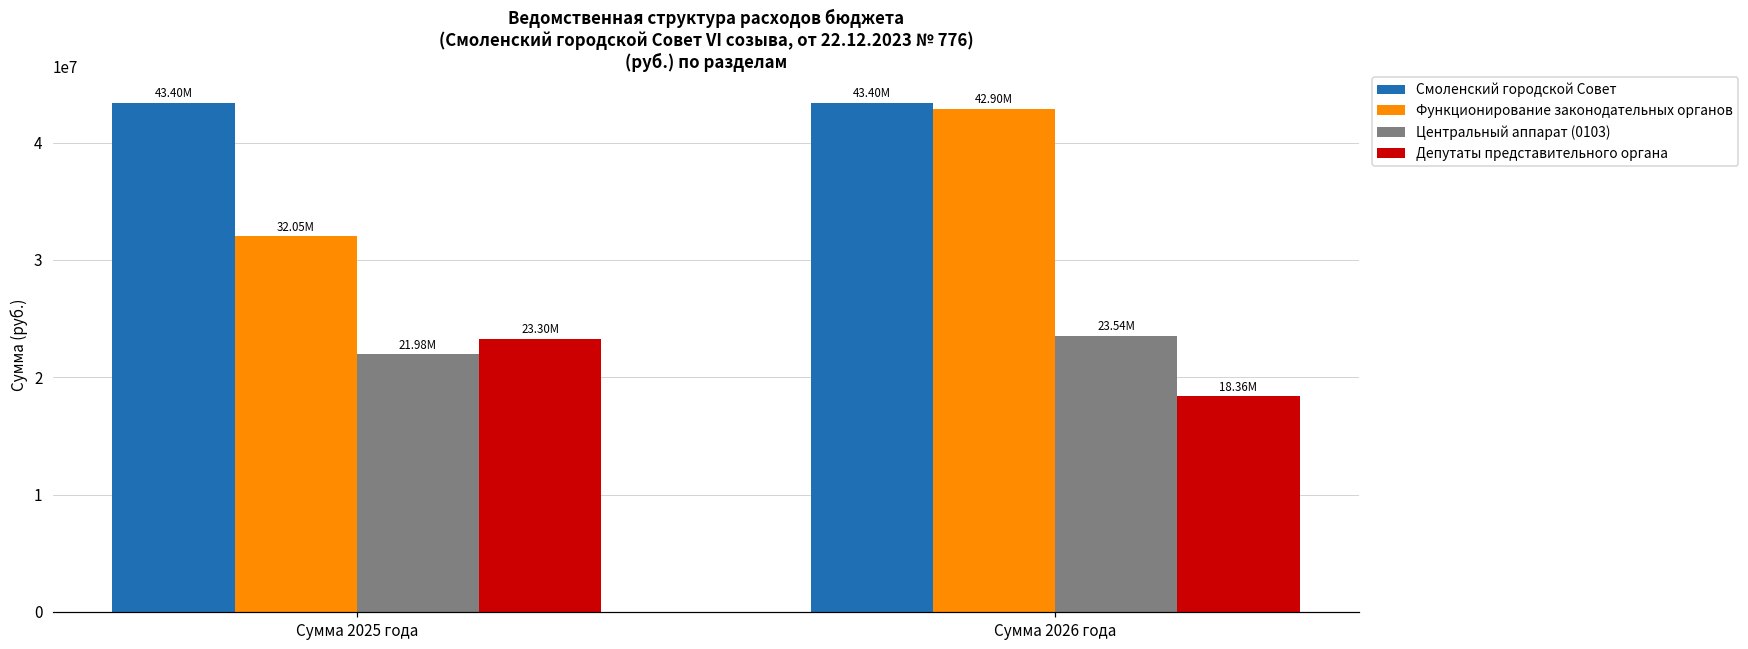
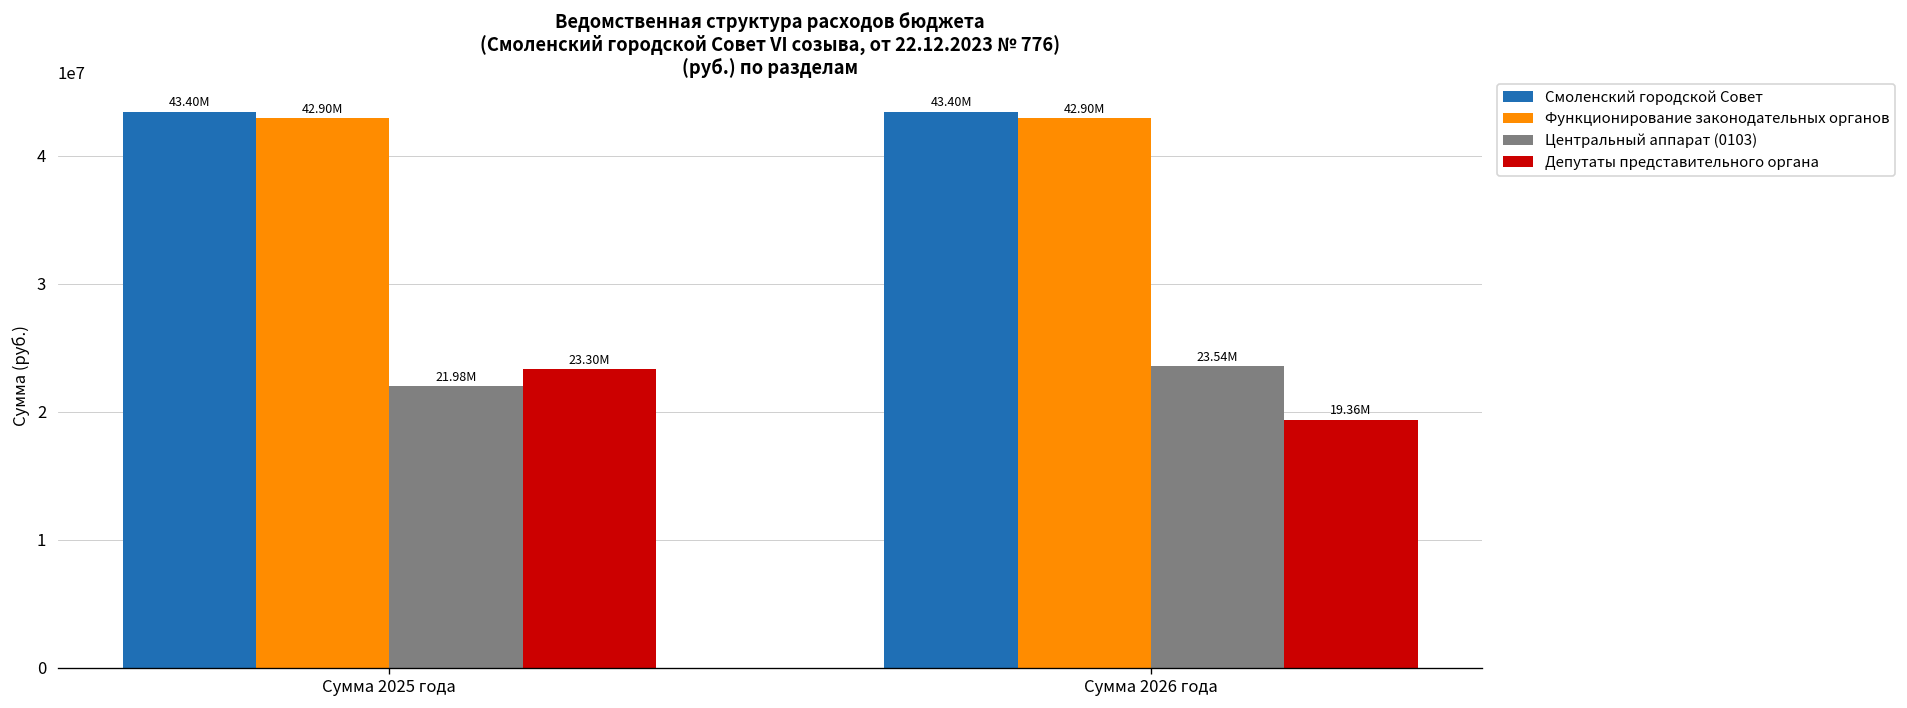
Функционирование законодательных органов, Сумма 2025 года: 32.05M -> 42.90M
Депутаты представительного органа, Сумма 2026 года: 18.36M -> 19.36M
